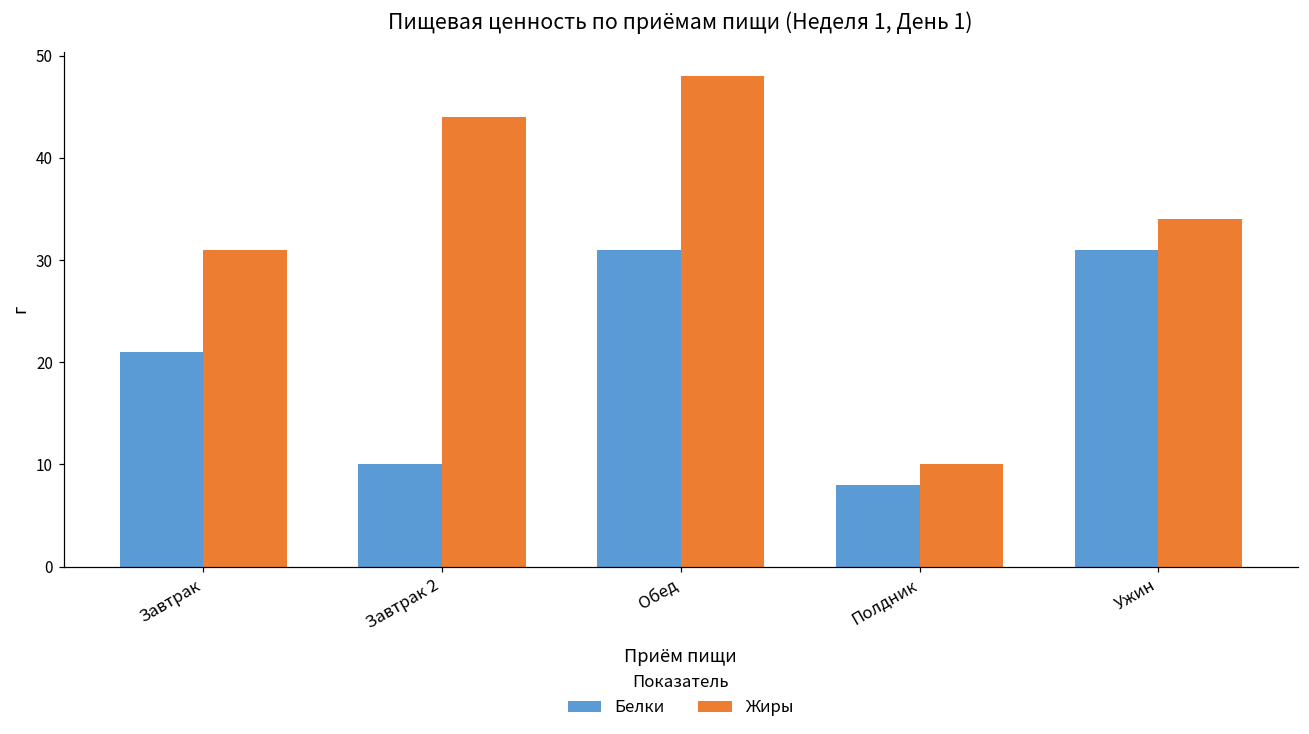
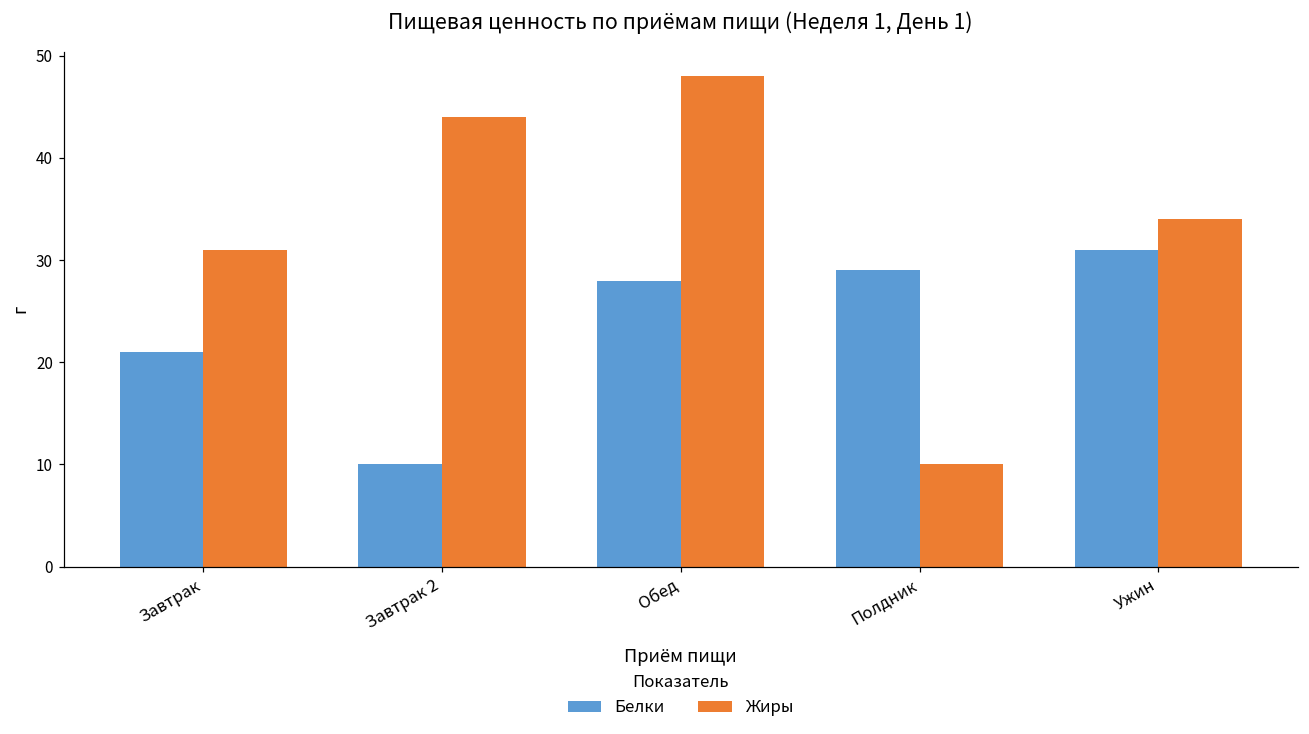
Белки, Обед: 31 -> 28
Белки, Полдник: 8 -> 29
